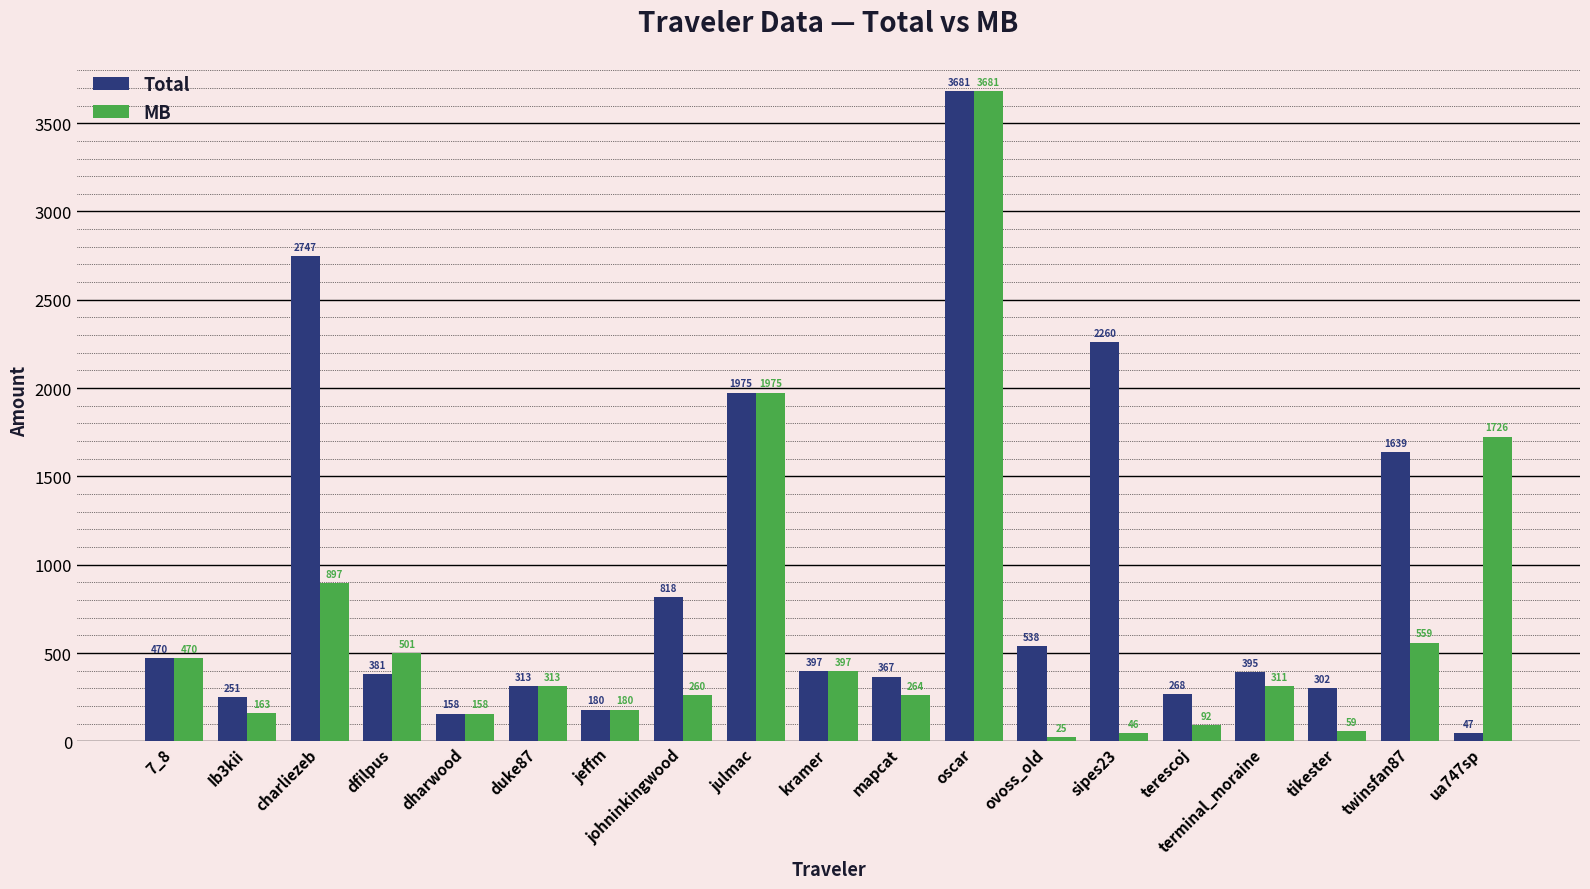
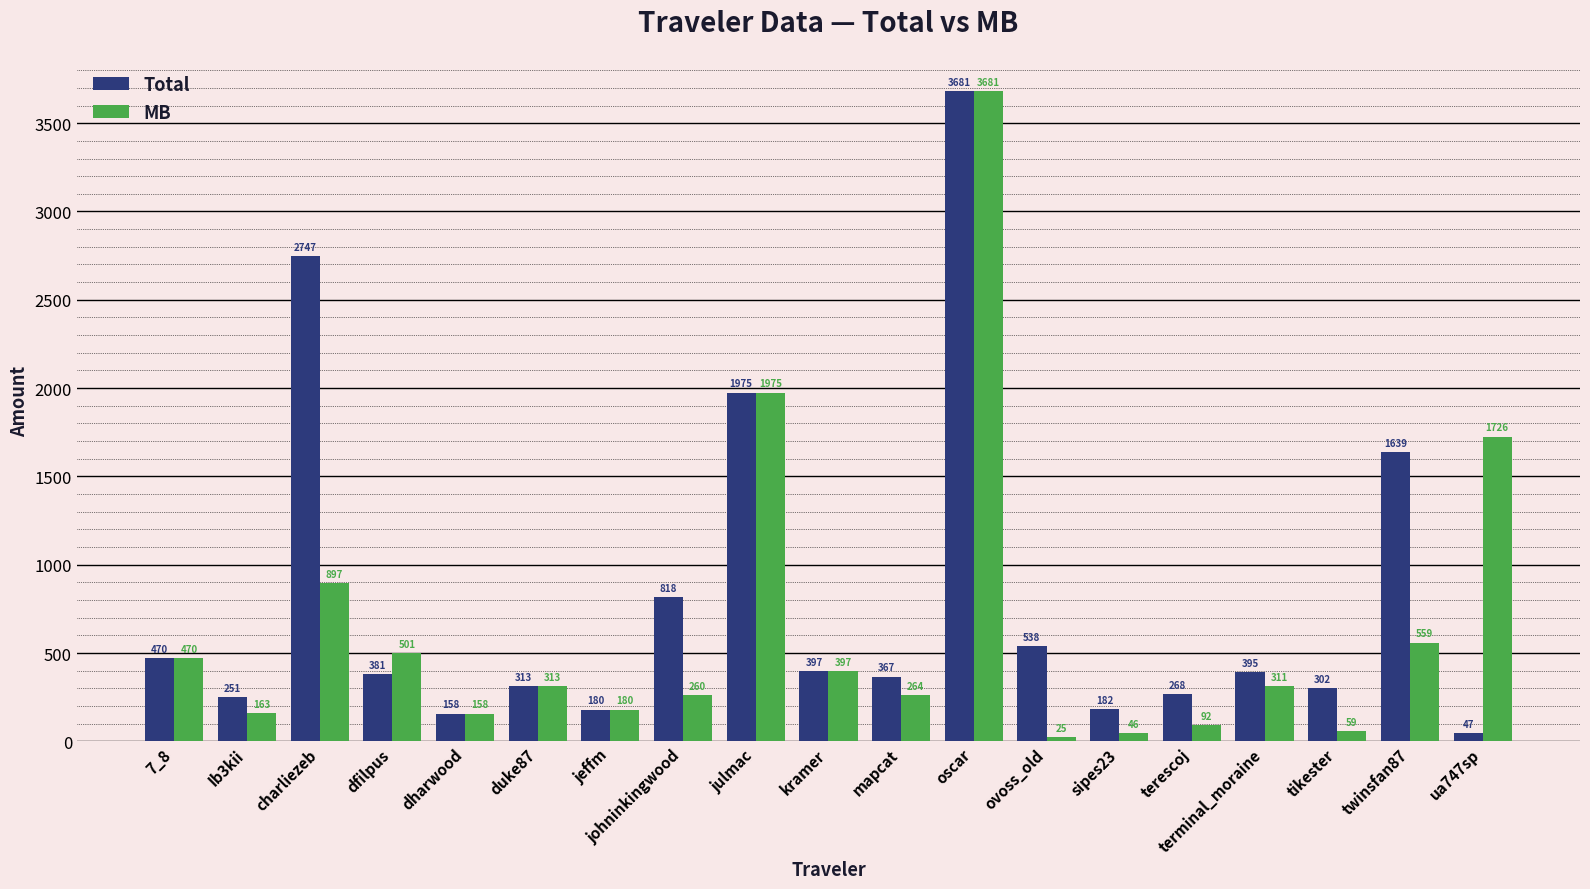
Total, sipes23: 2260 -> 182
